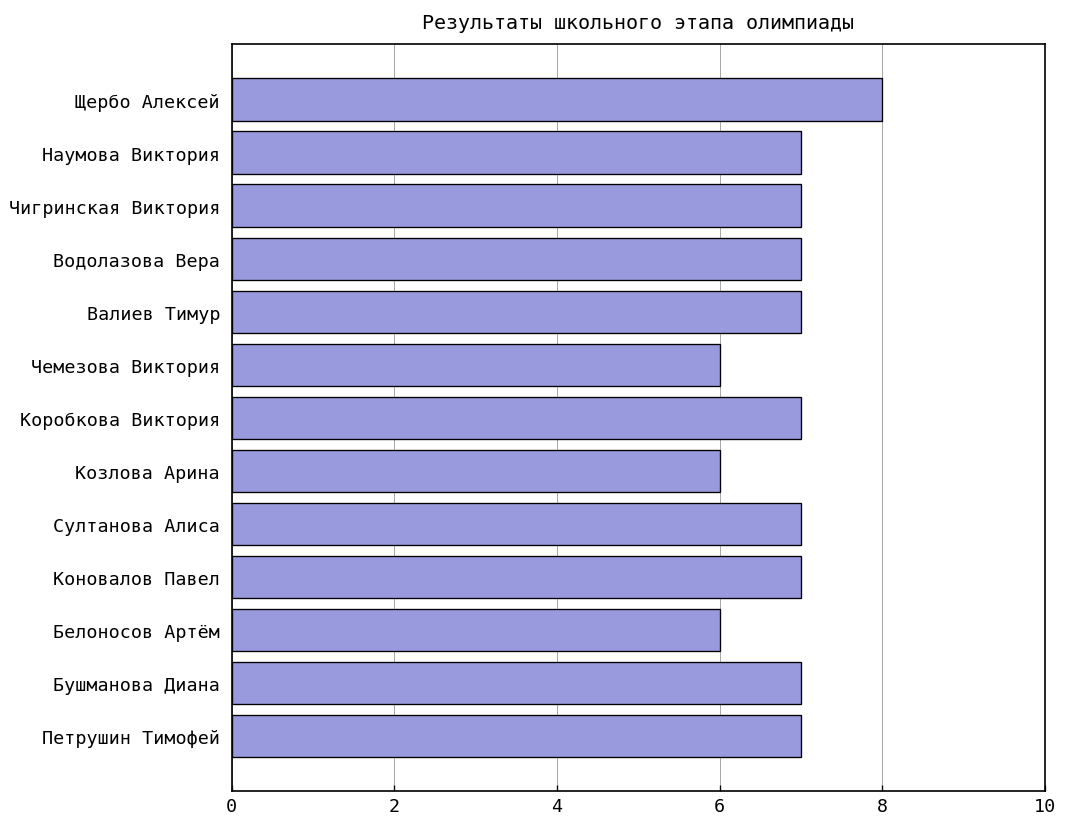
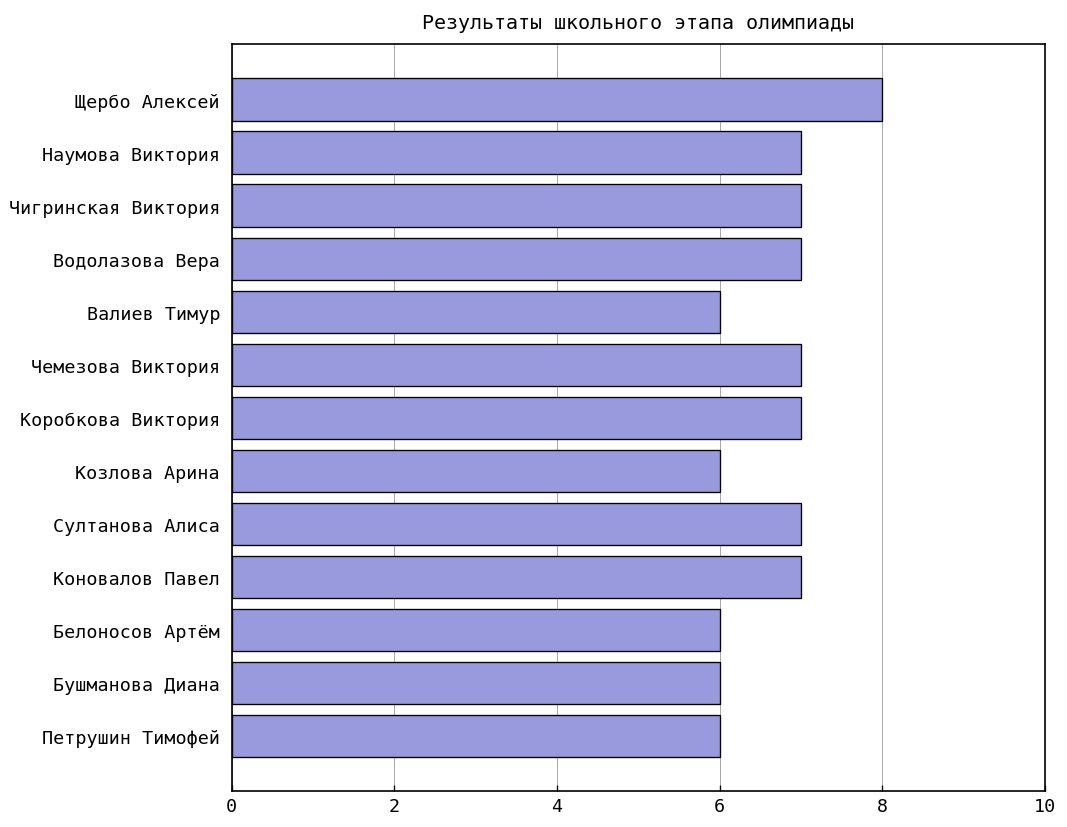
Валиев Тимур: 7 -> 6
Чемезова Виктория: 6 -> 7
Бушманова Диана: 7 -> 6
Петрушин Тимофей: 7 -> 6
